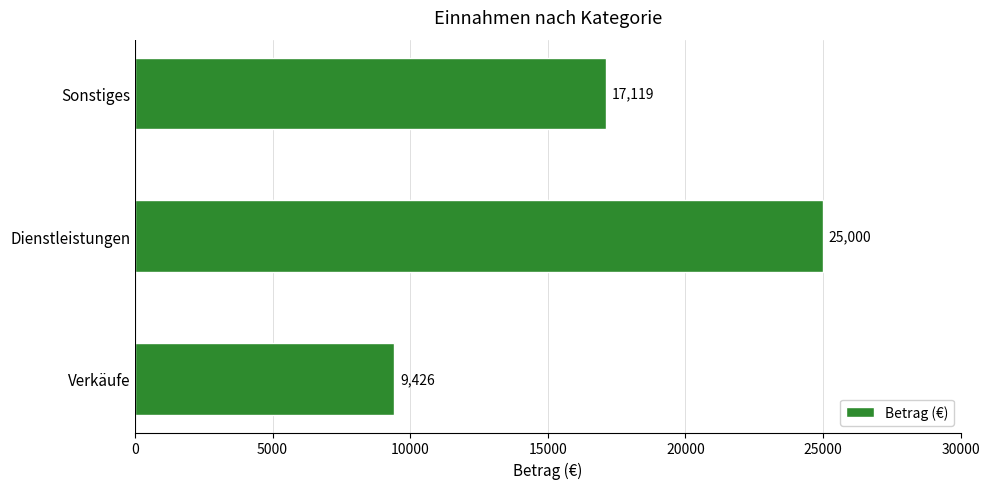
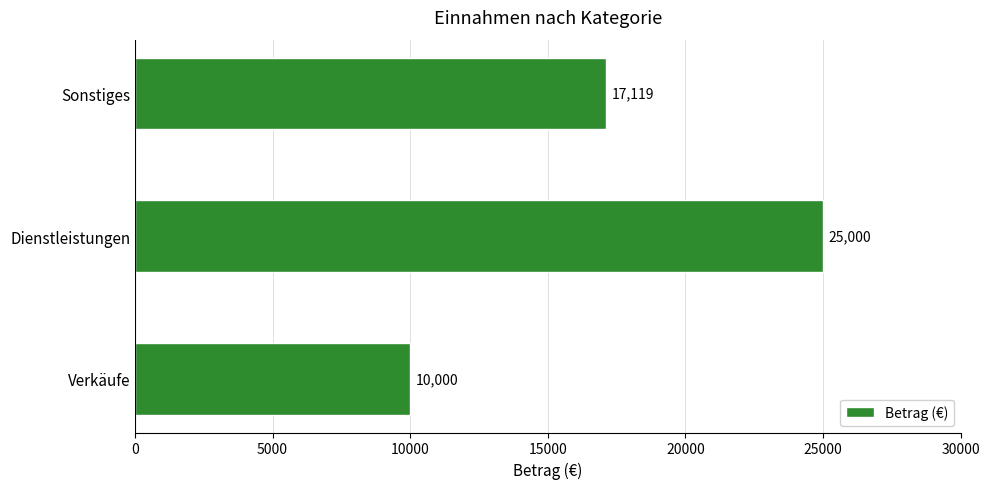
Verkäufe: 9,426 -> 10,000
